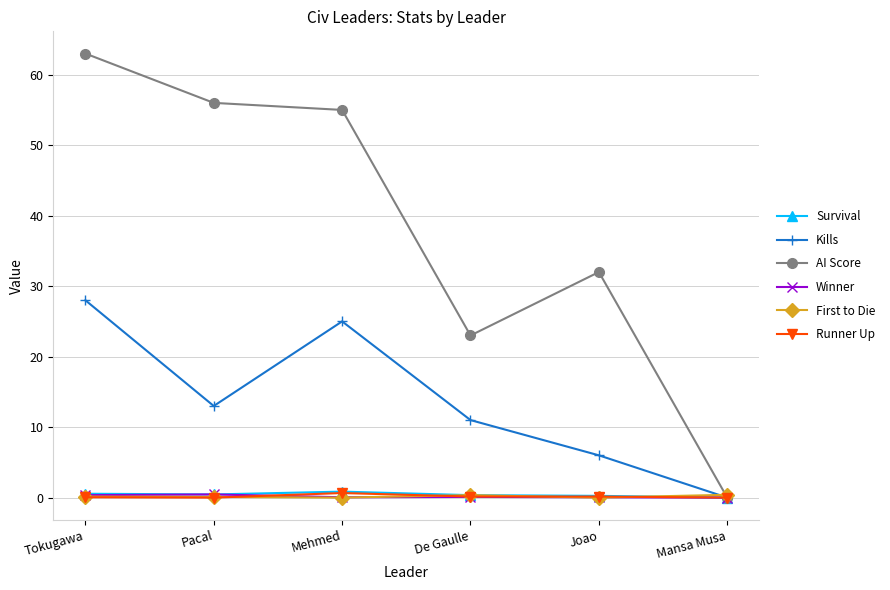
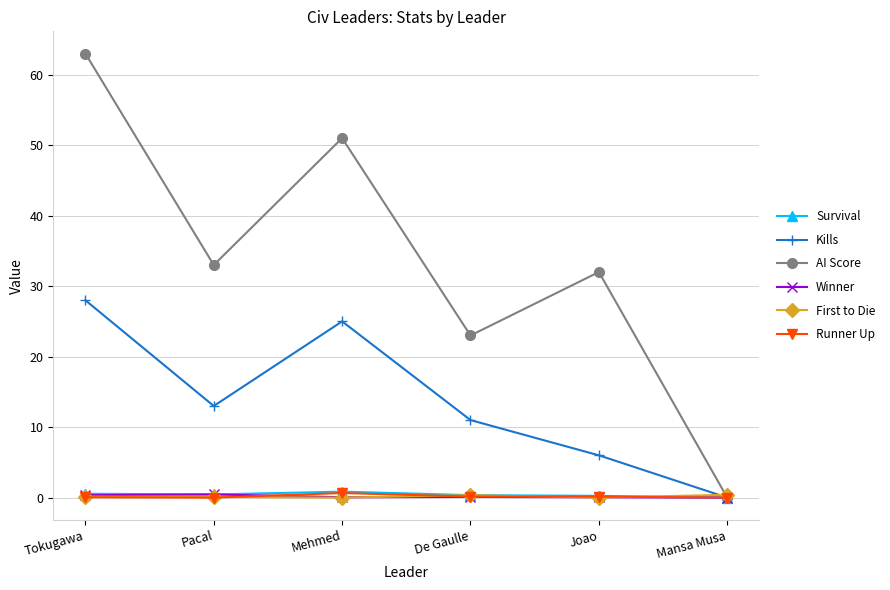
AI Score, Pacal: 56 -> 33
AI Score, Mehmed: 55 -> 51
